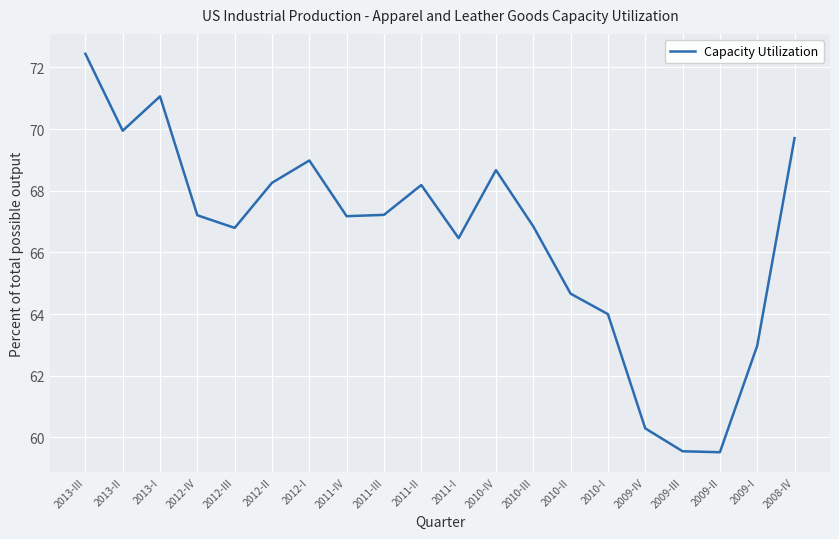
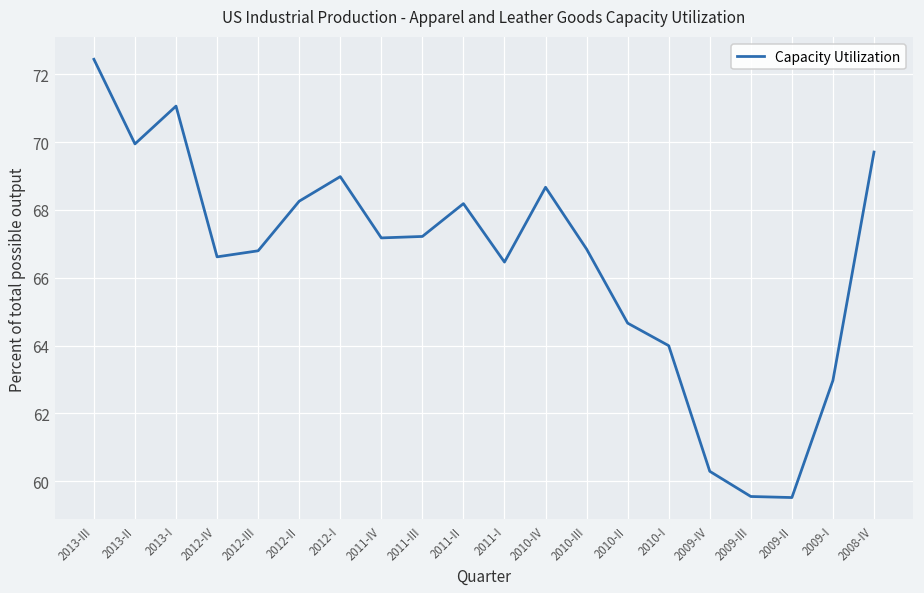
2012-IV: 67.2 -> 66.6
